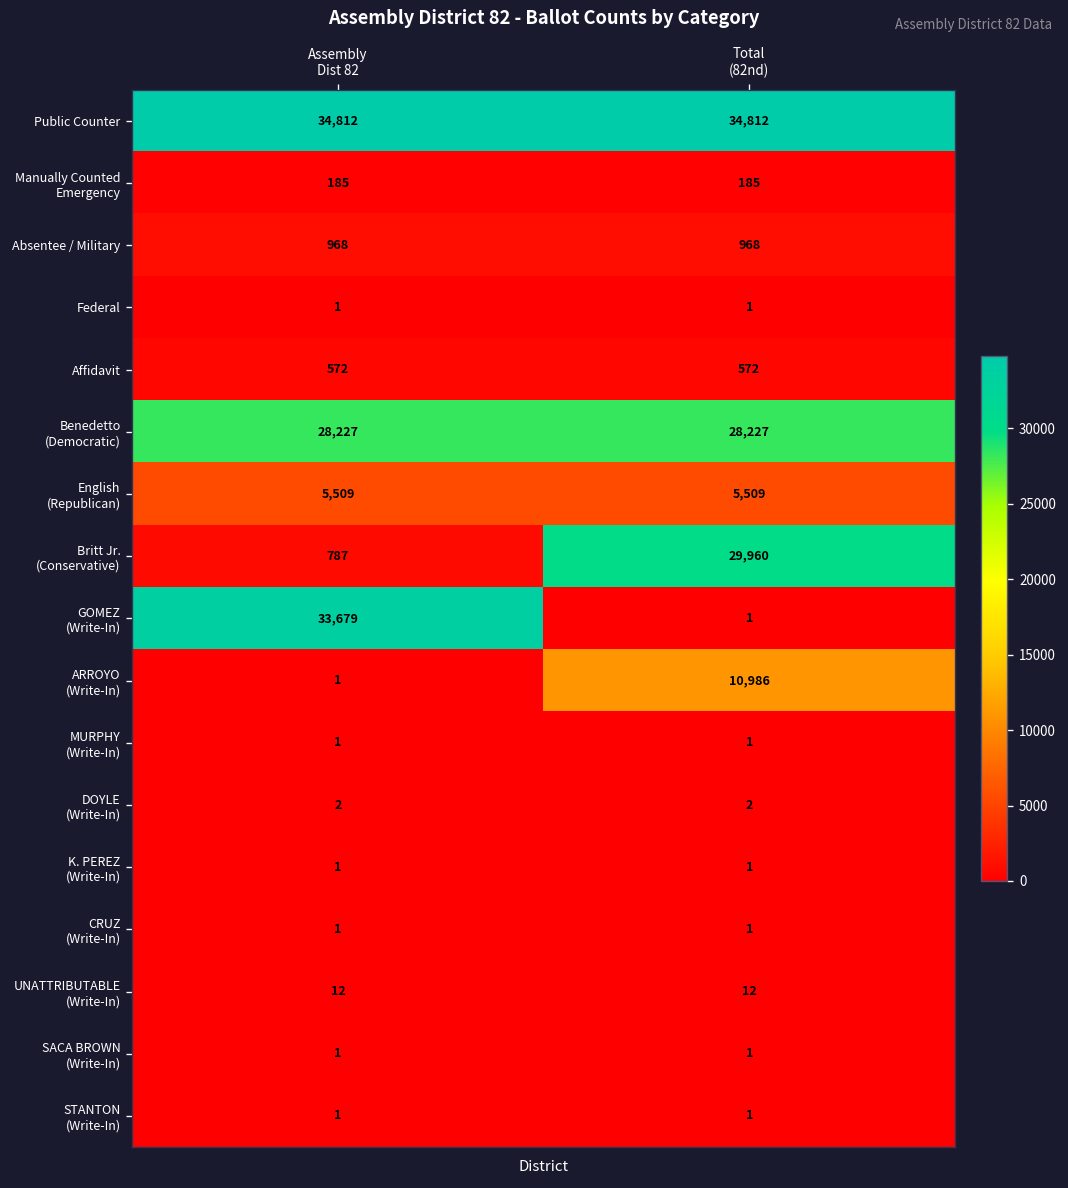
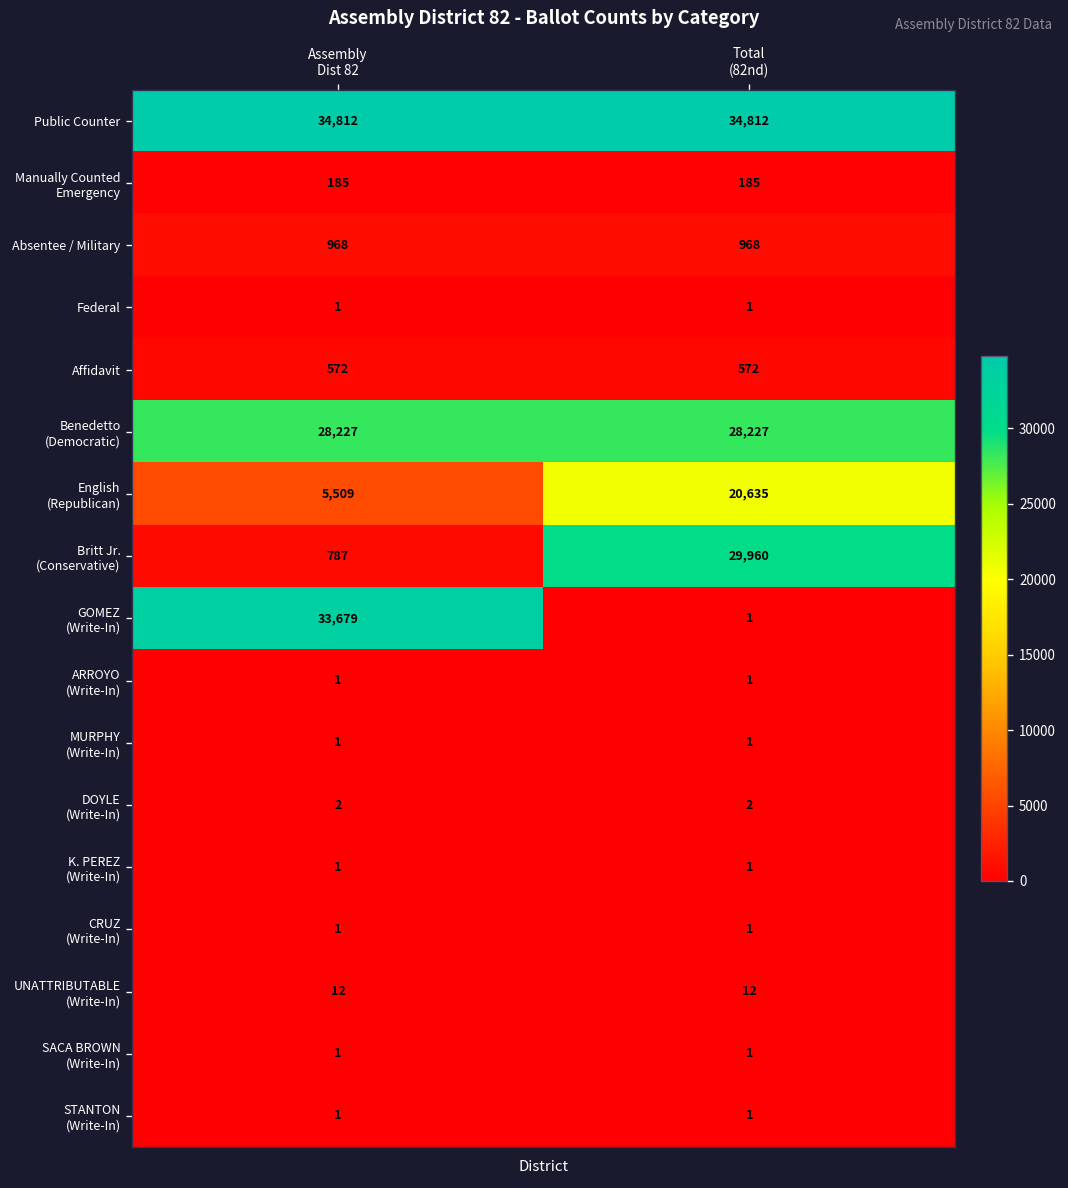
English (Republican), Total (82nd): 5,509 -> 20,635
ARROYO (Write-In), Total (82nd): 10,986 -> 1
